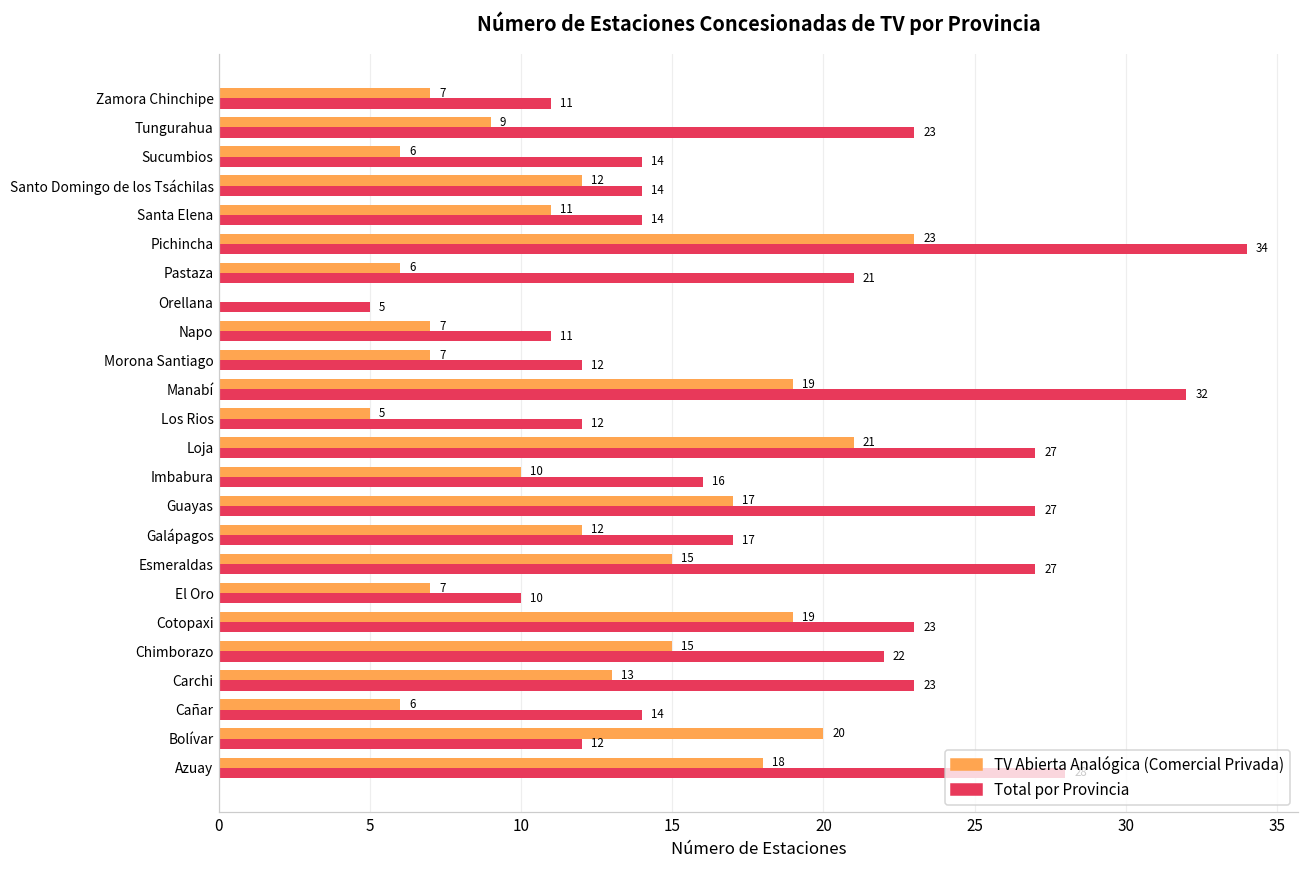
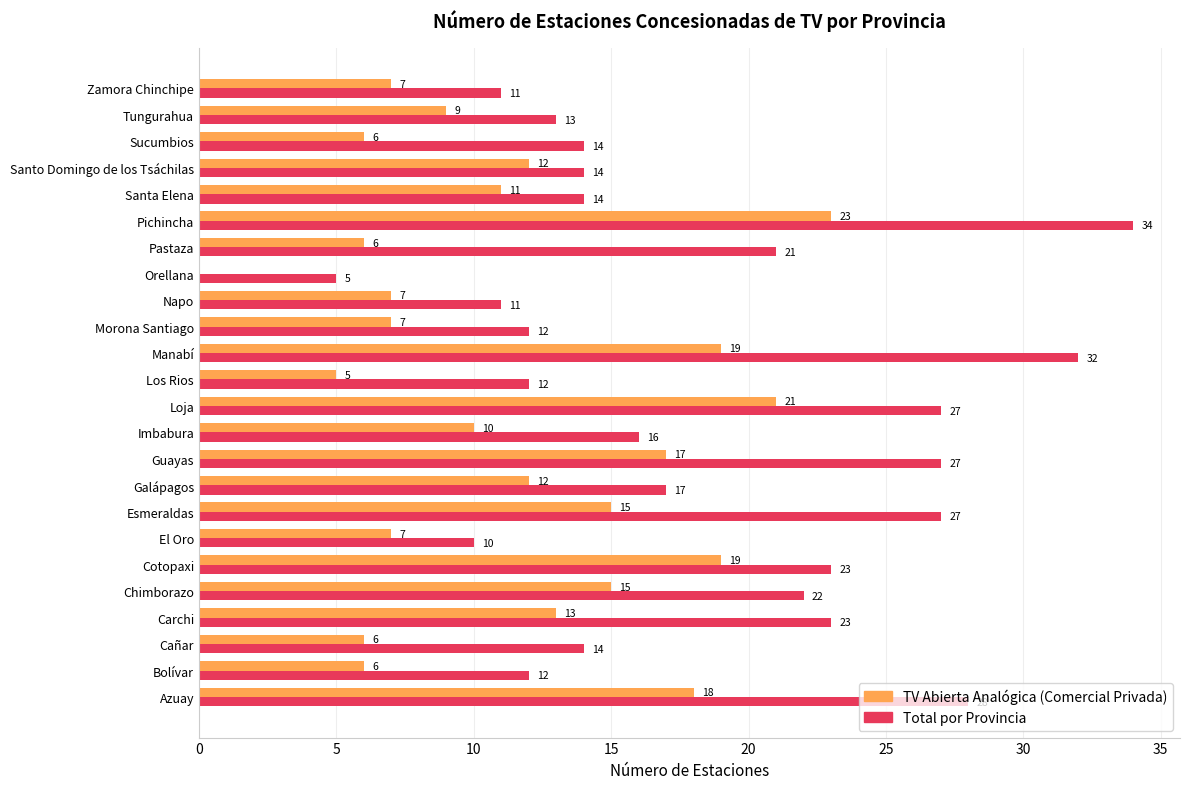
Total por Provincia, Tungurahua: 23 -> 13
TV Abierta Analógica (Comercial Privada), Bolívar: 20 -> 6
